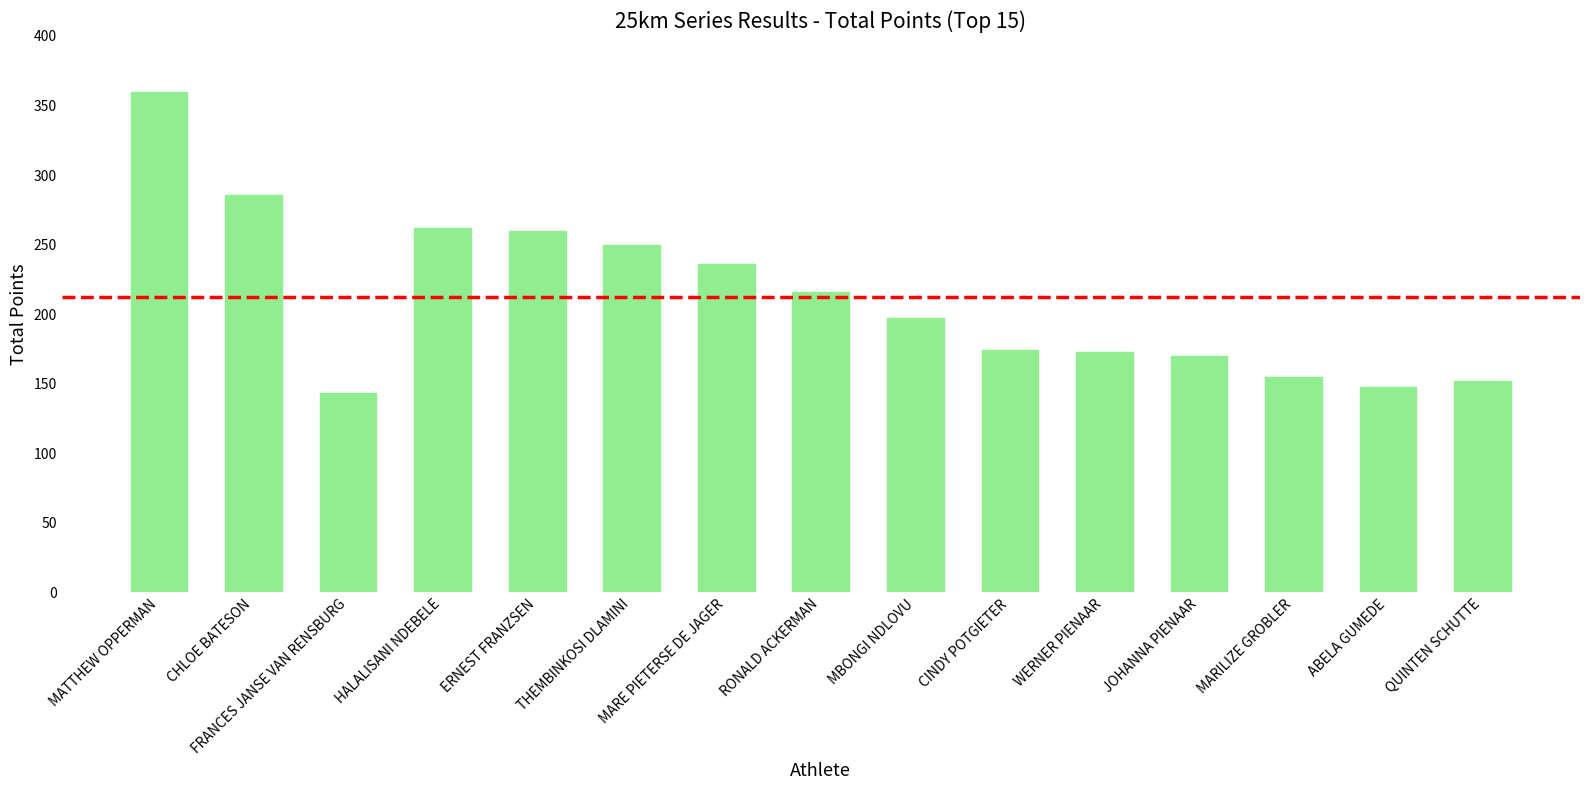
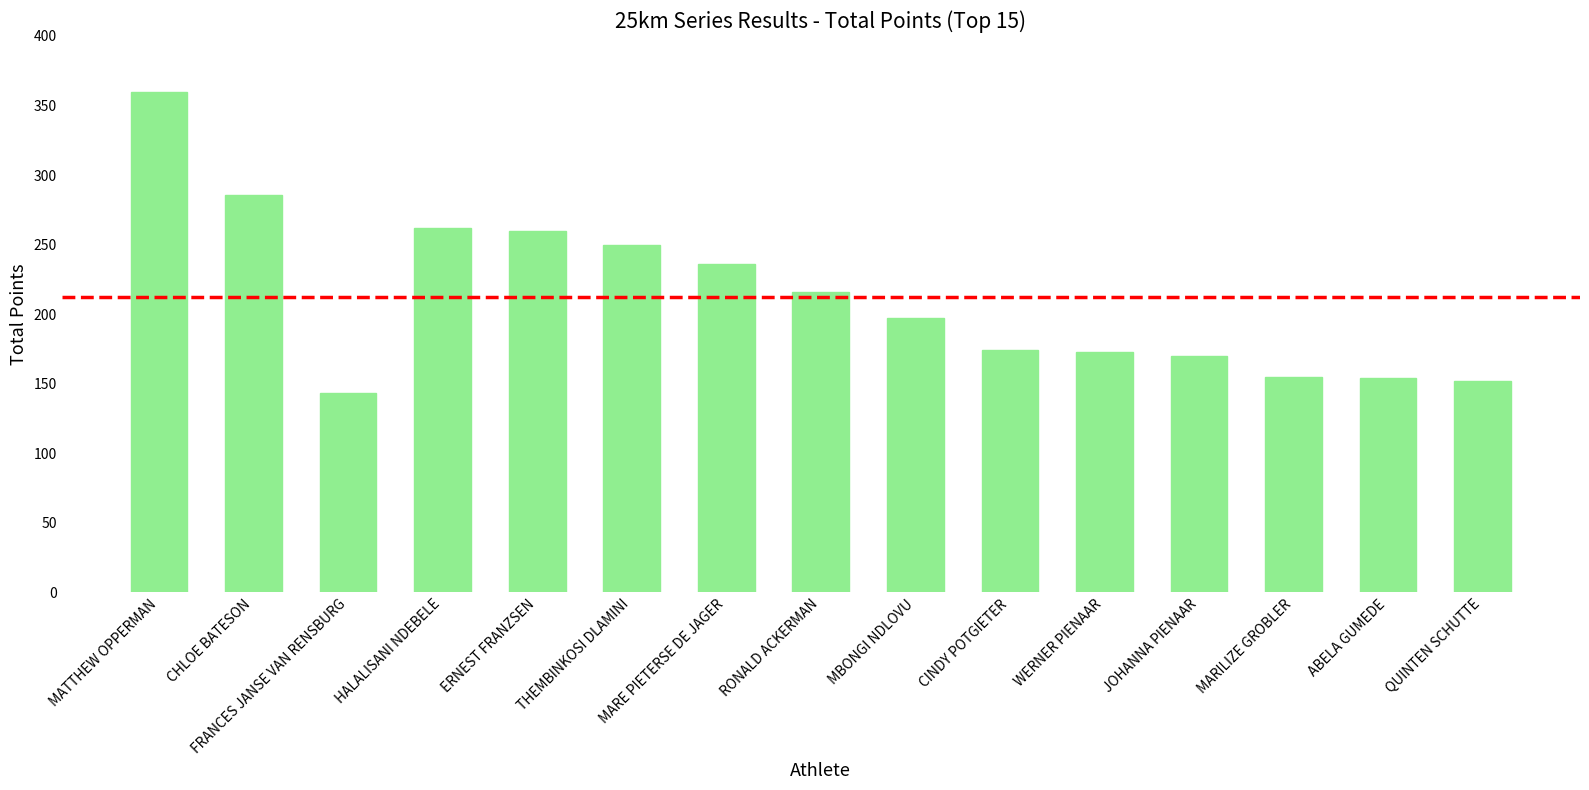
ABELA GUMEDE: 148 -> 154
